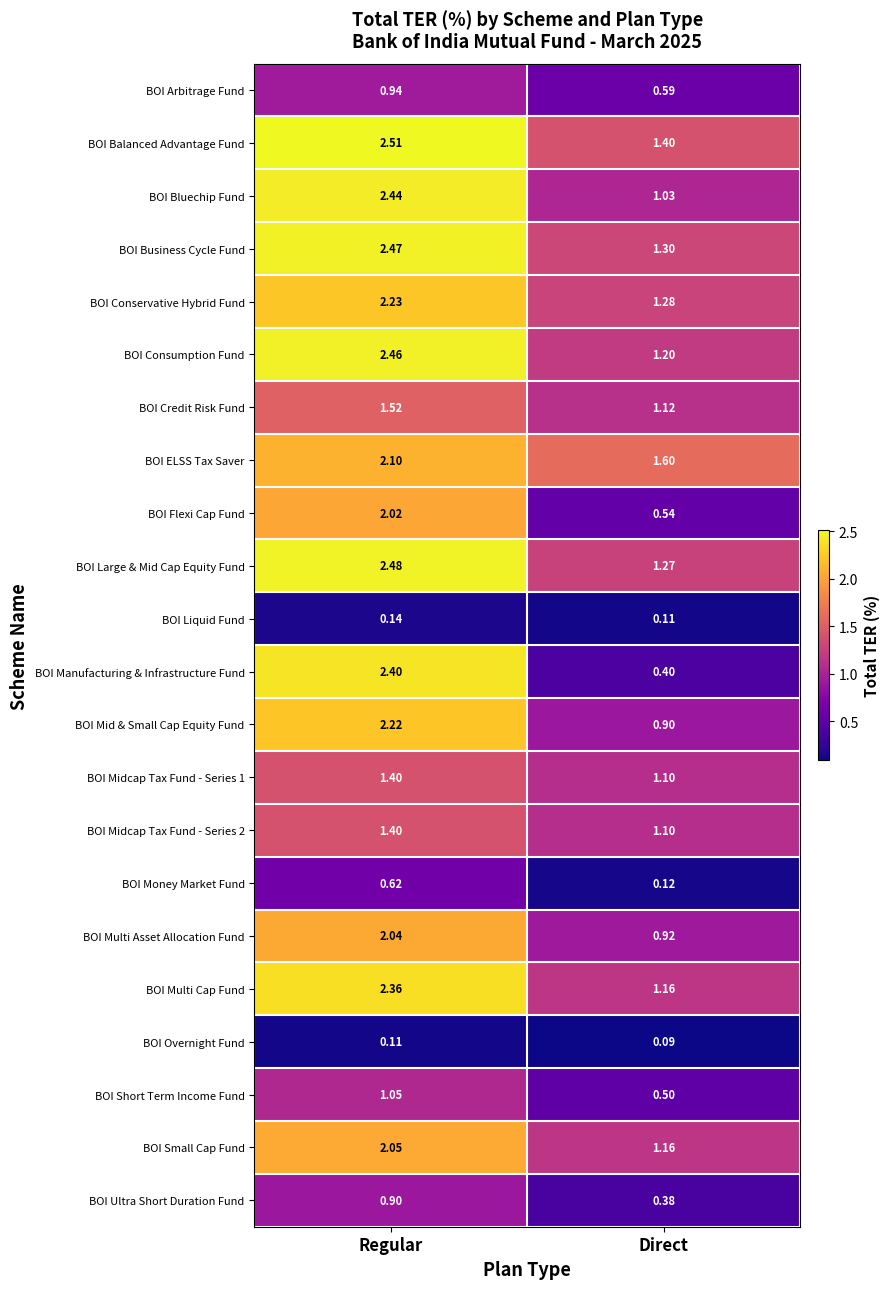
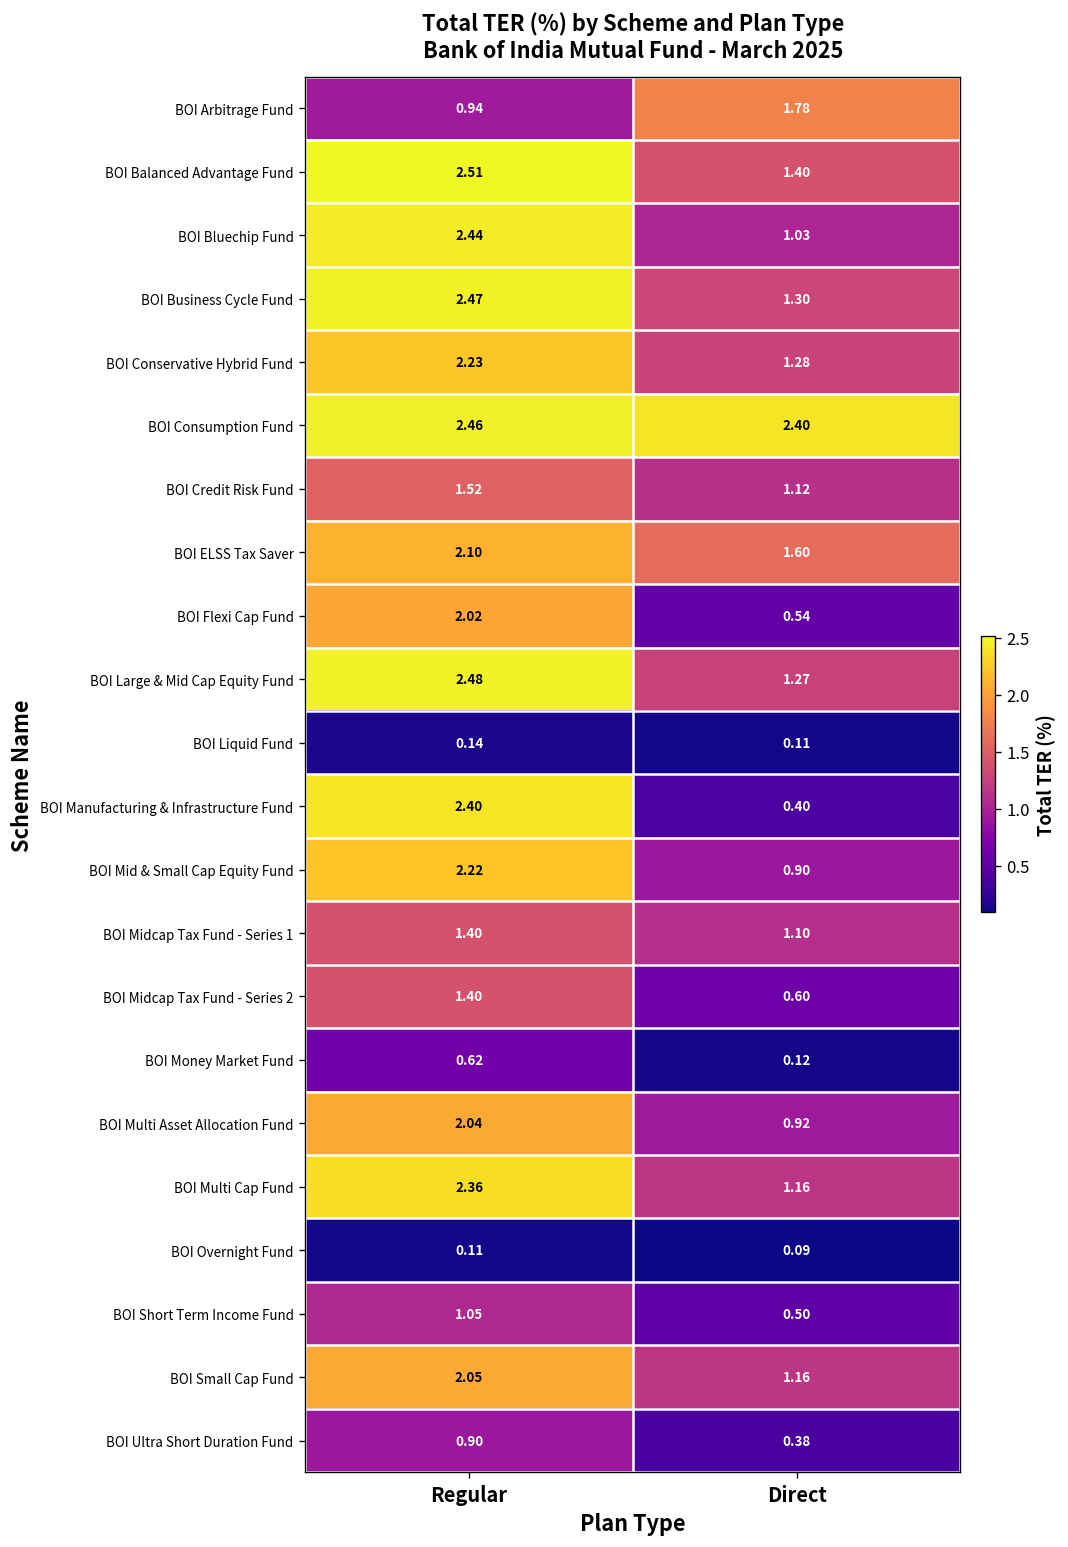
BOI Arbitrage Fund, Direct: 0.59 -> 1.78
BOI Consumption Fund, Direct: 1.20 -> 2.40
BOI Midcap Tax Fund - Series 2, Direct: 1.10 -> 0.60
